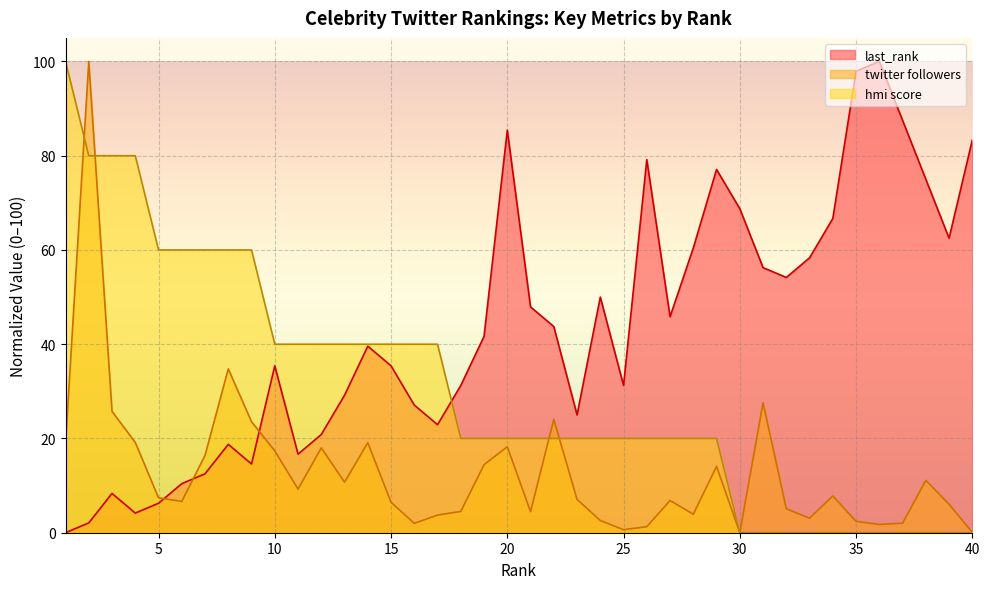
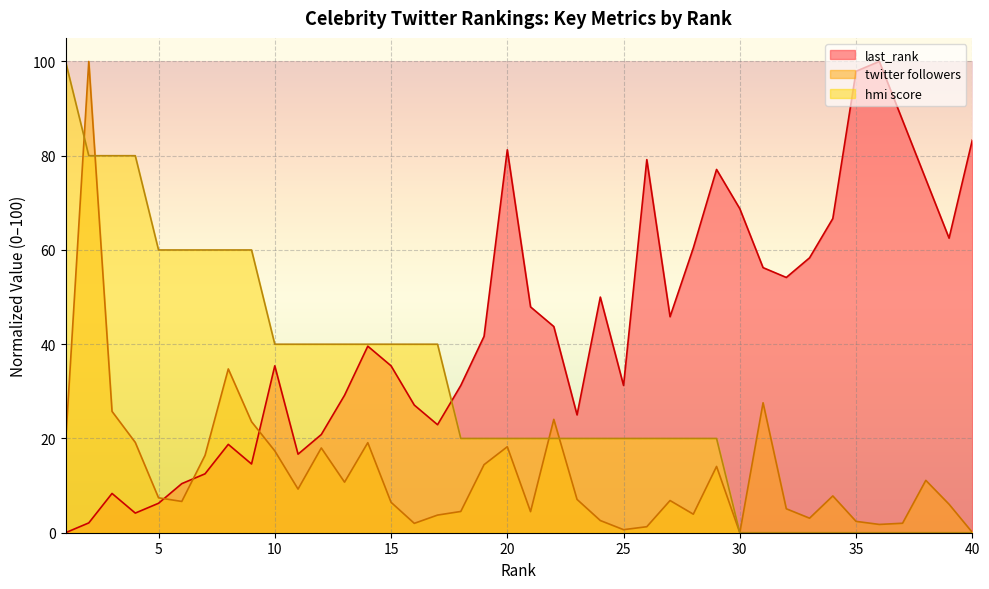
last_rank, 20: 85 -> 81
